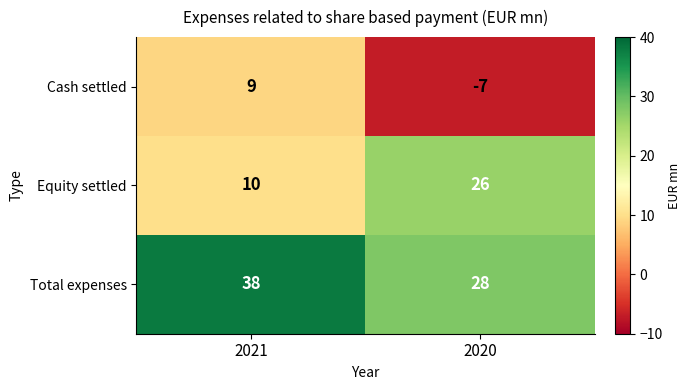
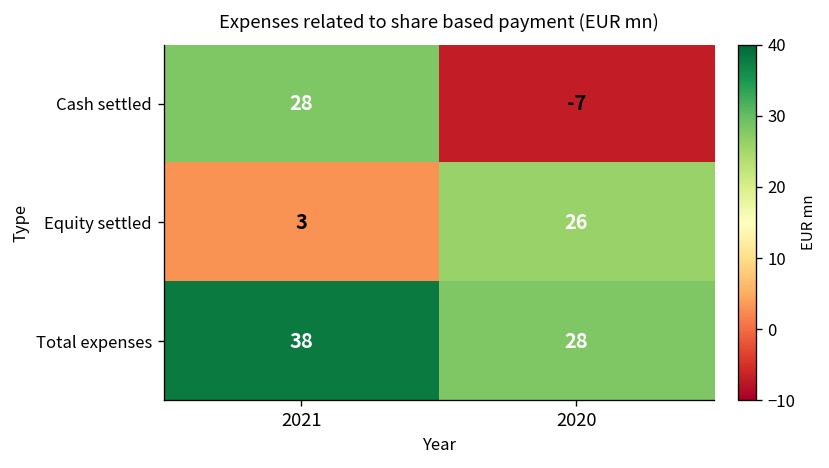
Cash settled, 2021: 9 -> 28
Equity settled, 2021: 10 -> 3
